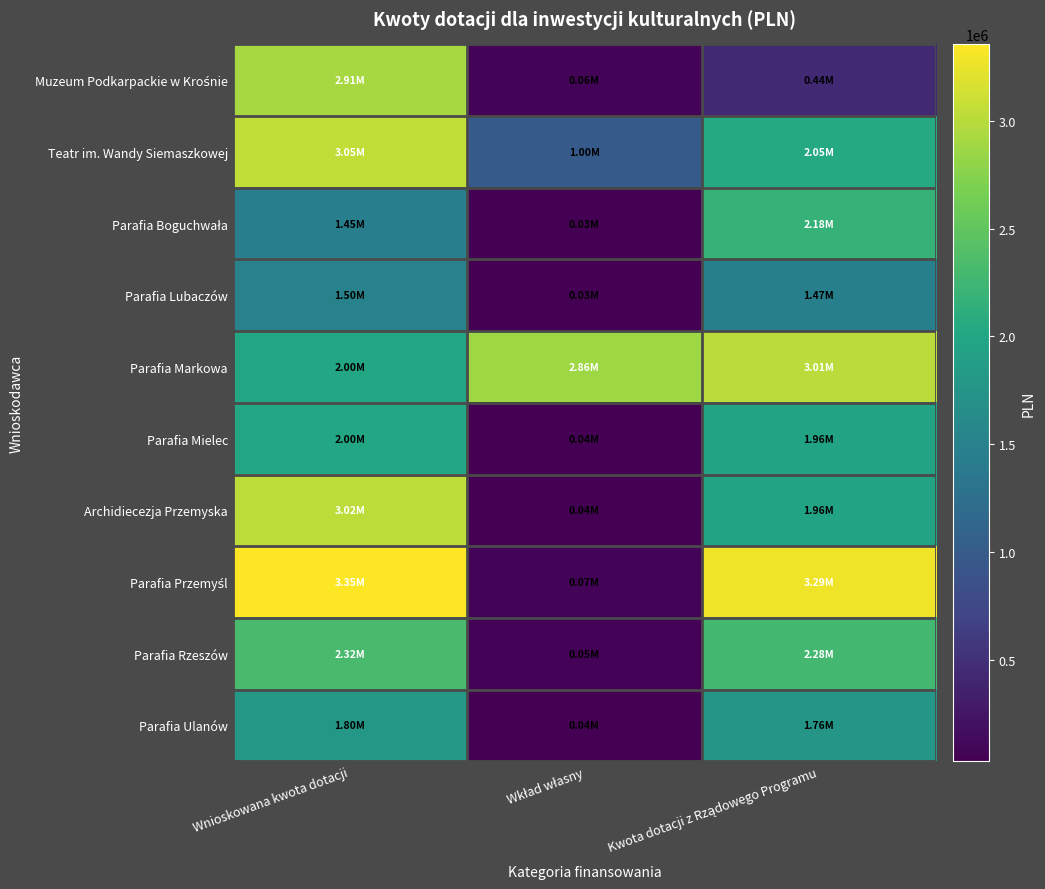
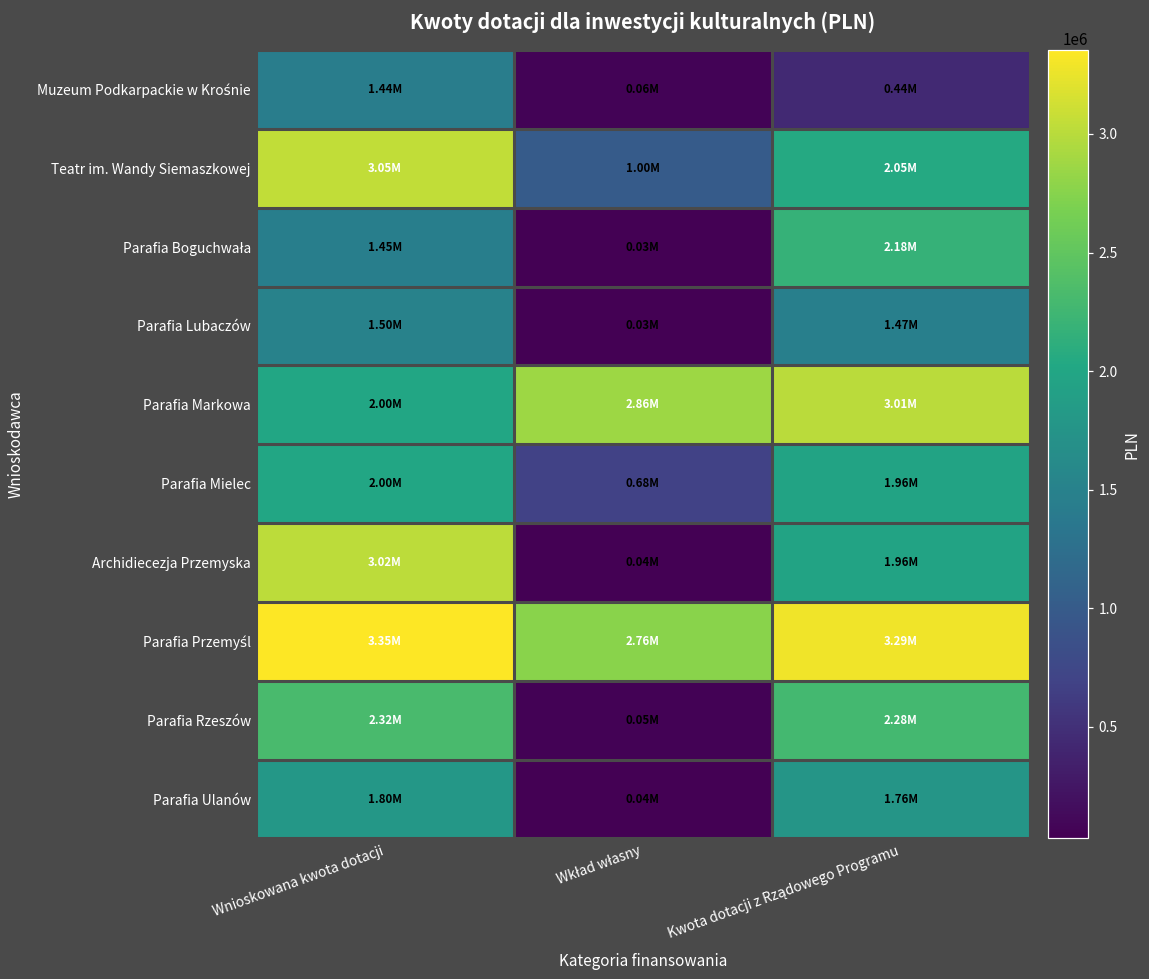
Muzeum Podkarpackie w Krośnie, Wnioskowana kwota dotacji: 2.91M -> 1.44M
Parafia Mielec, Wkład własny: 0.04M -> 0.68M
Parafia Przemyśl, Wkład własny: 0.07M -> 2.76M
